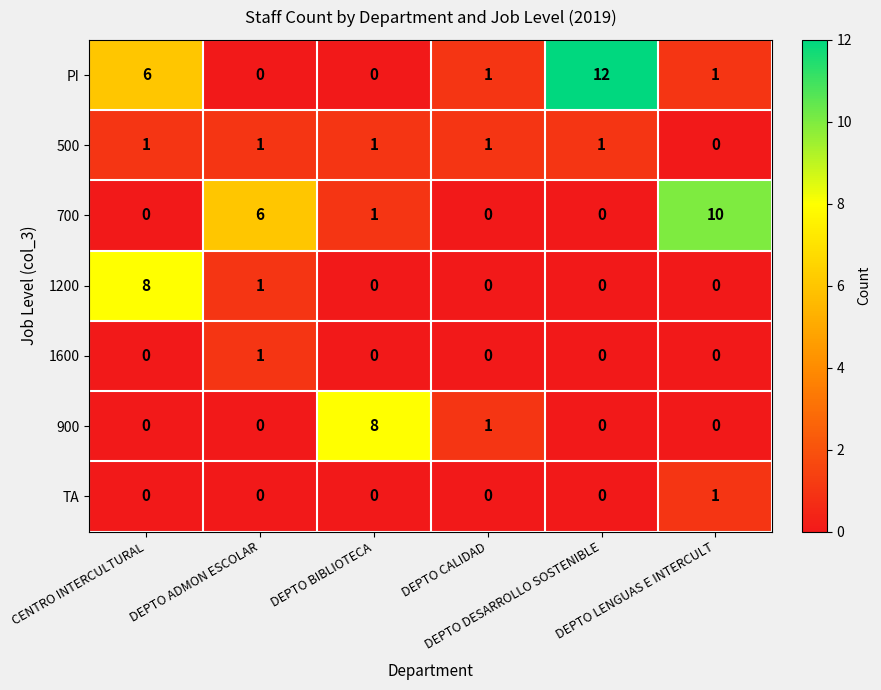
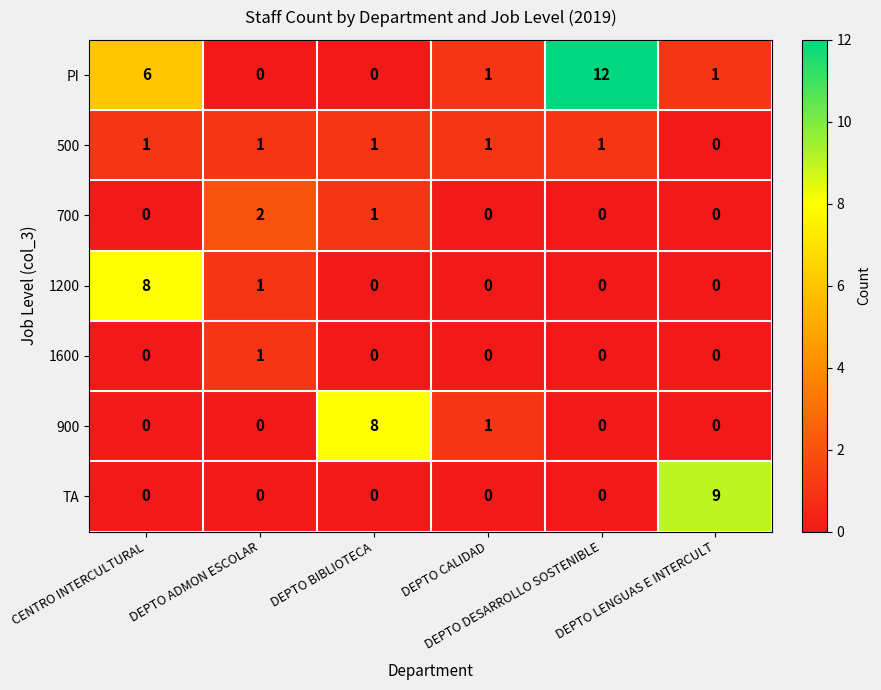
700, DEPTO ADMON ESCOLAR: 6 -> 2
700, DEPTO LENGUAS E INTERCULT: 10 -> 0
TA, DEPTO LENGUAS E INTERCULT: 1 -> 9
